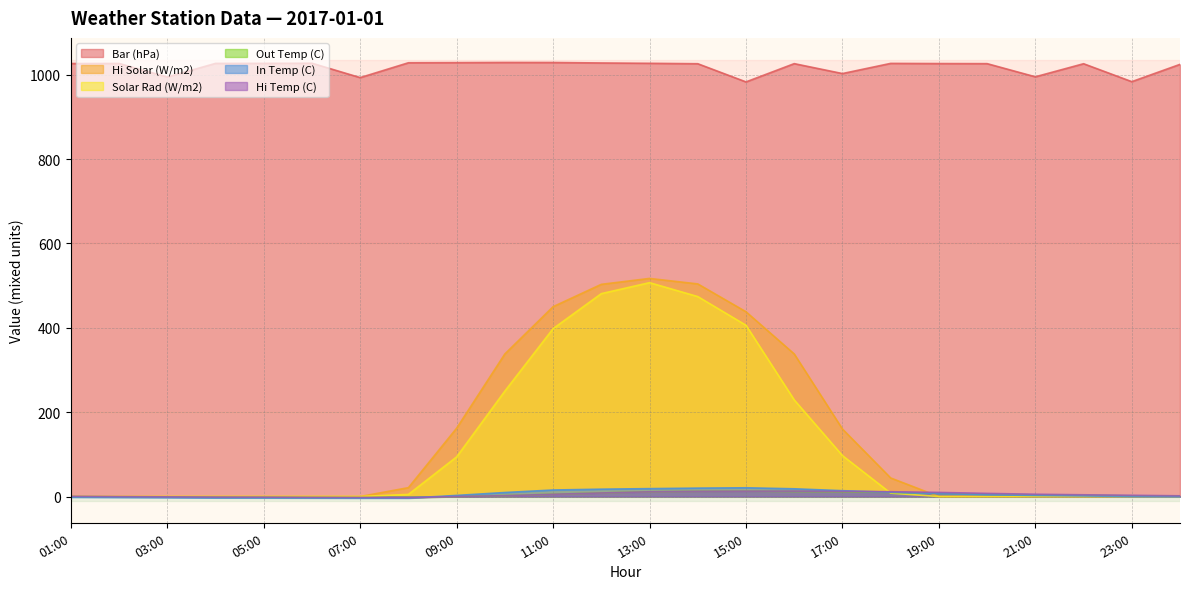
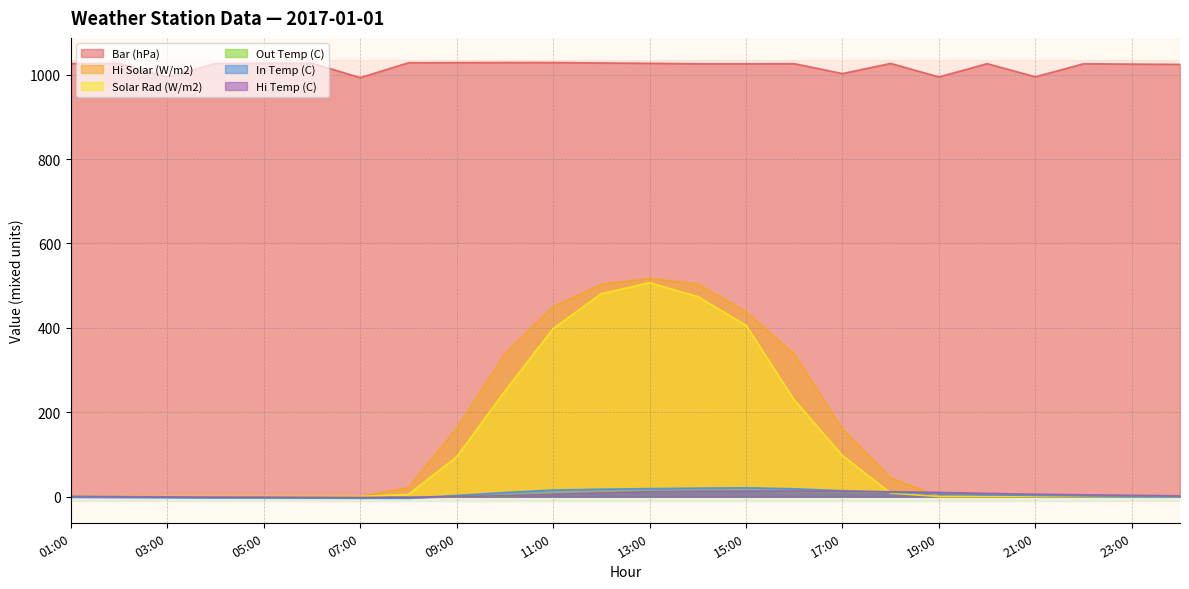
Bar (hPa), 15:00: 980 -> 1030
Bar (hPa), 19:00: 1030 -> 990
Bar (hPa), 23:00: 980 -> 1030
